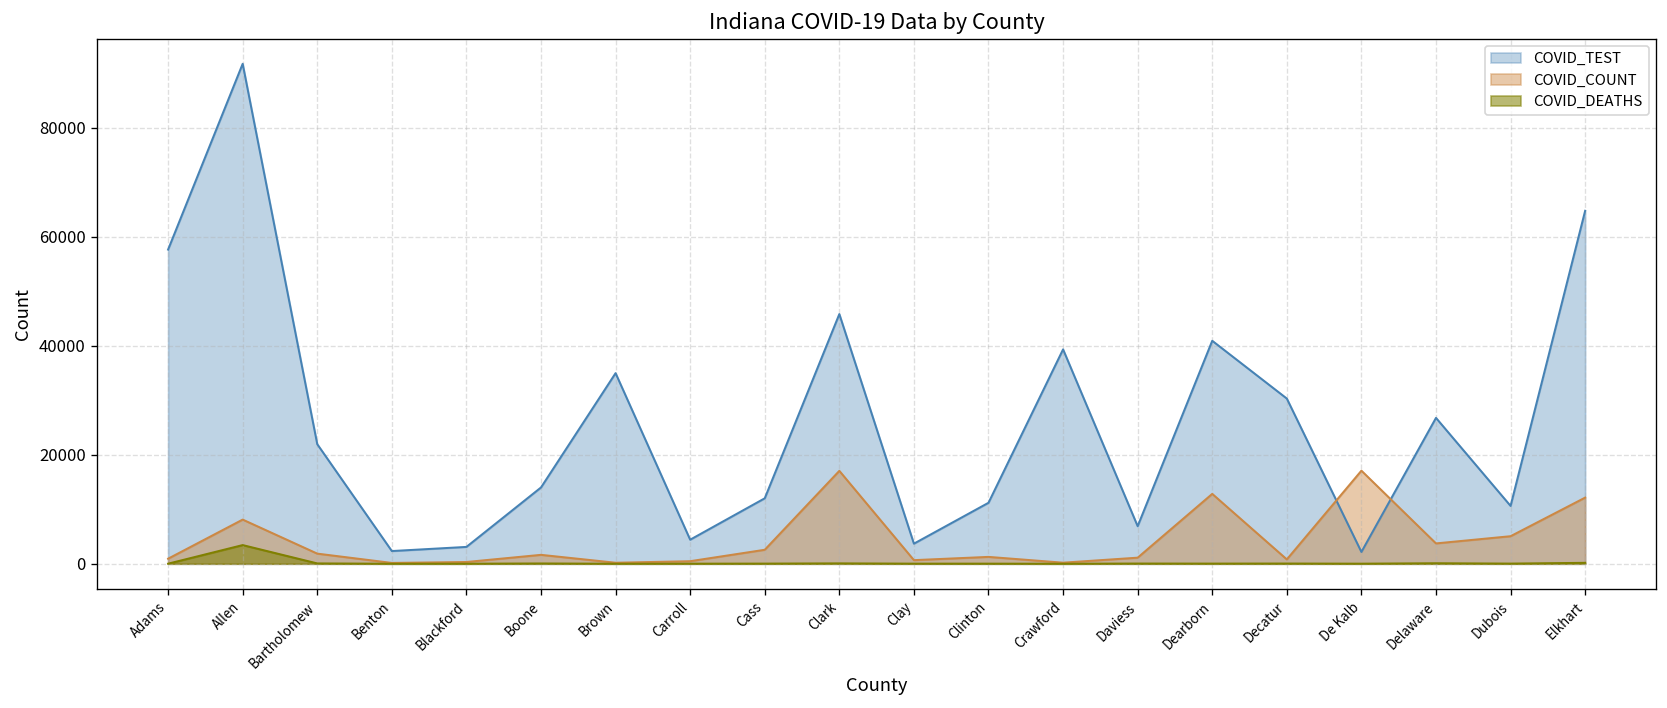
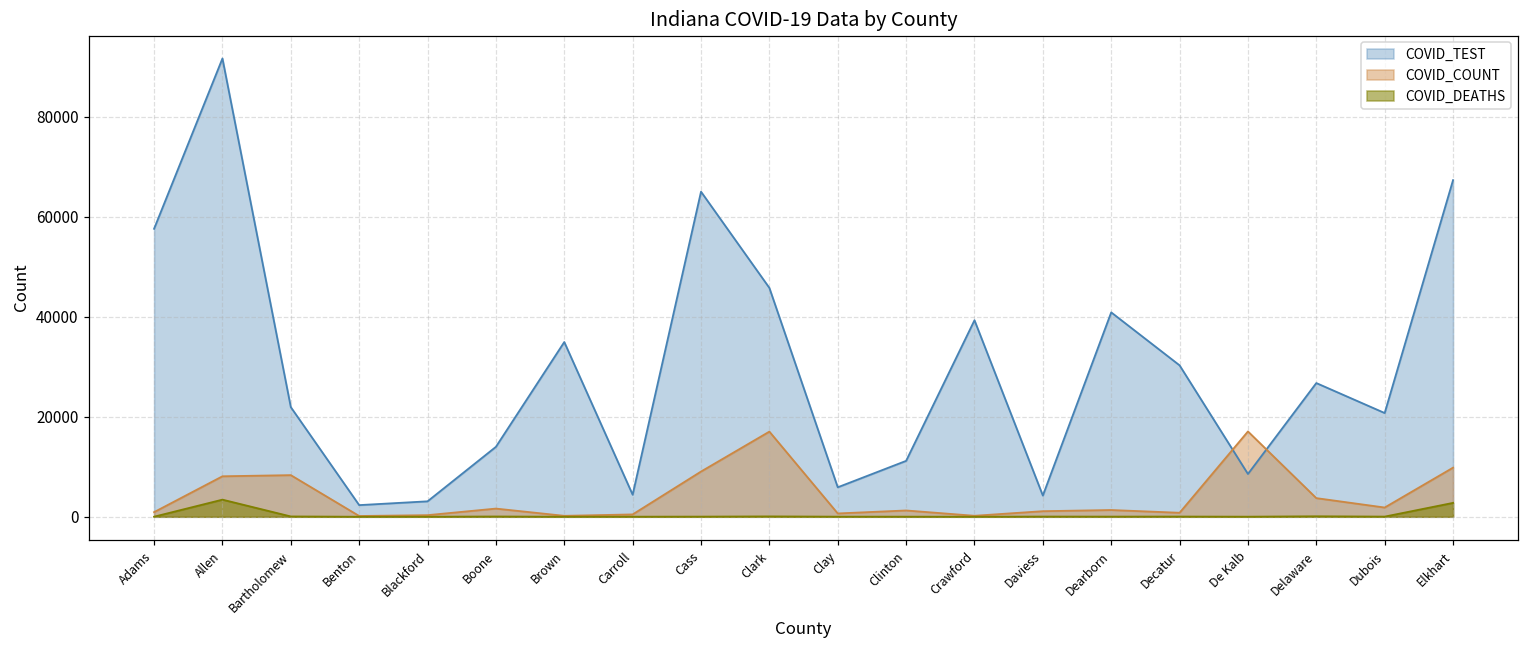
COVID_COUNT, Bartholomew: 2000 -> 8000
COVID_TEST, Cass: 12000 -> 65000
COVID_COUNT, Cass: 3000 -> 9000
COVID_TEST, Clay: 4000 -> 6000
COVID_TEST, Daviess: 7000 -> 4000
COVID_COUNT, Dearborn: 13000 -> 1000
COVID_TEST, De Kalb: 2000 -> 9000
COVID_TEST, Dubois: 11000 -> 21000
COVID_COUNT, Dubois: 5000 -> 2000
COVID_TEST, Elkhart: 65000 -> 67000
COVID_COUNT, Elkhart: 12000 -> 10000
COVID_DEATHS, Elkhart: 0 -> 3000
